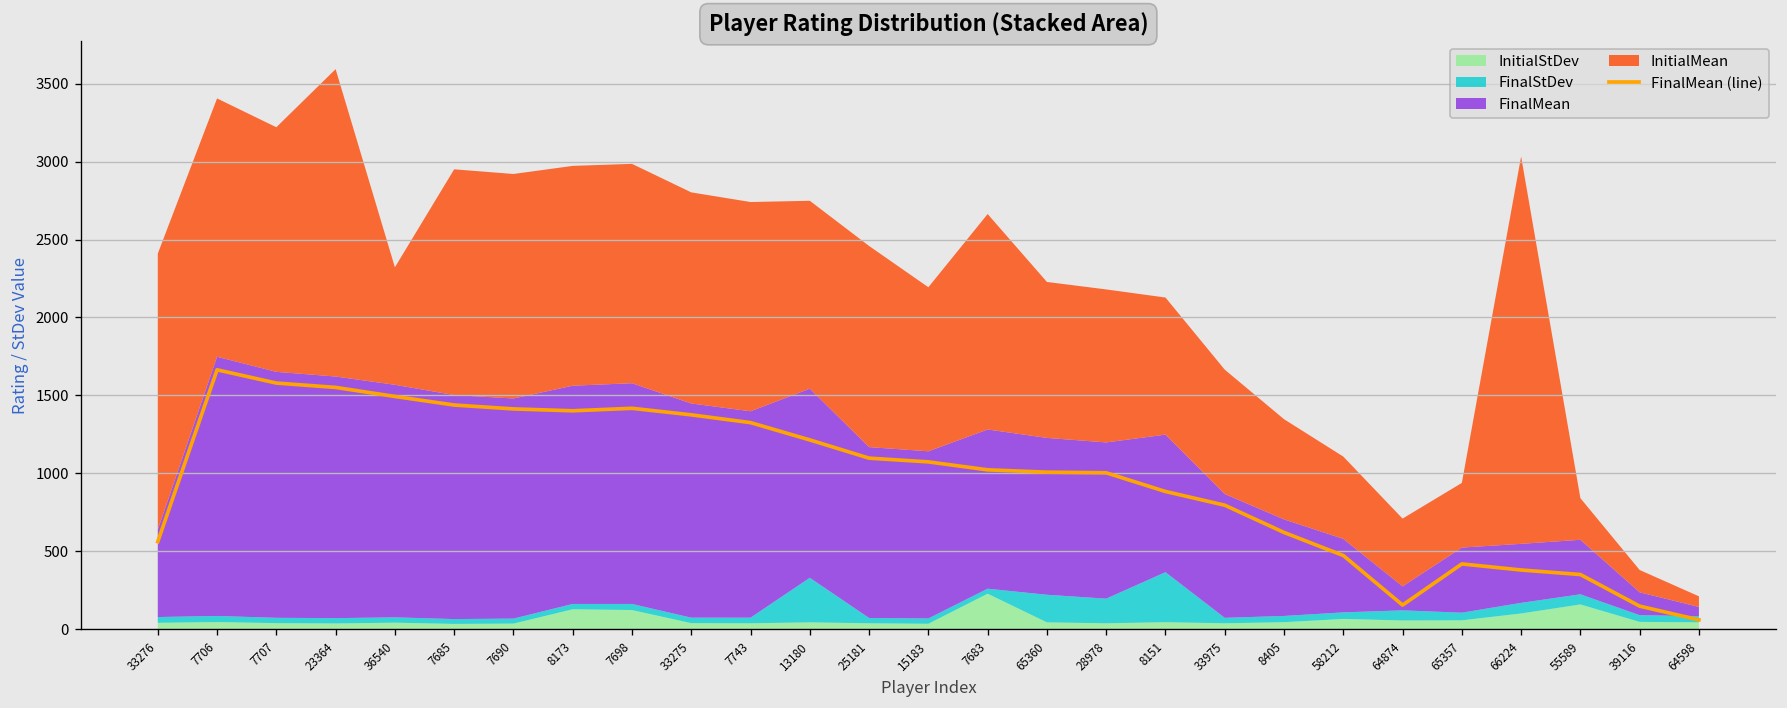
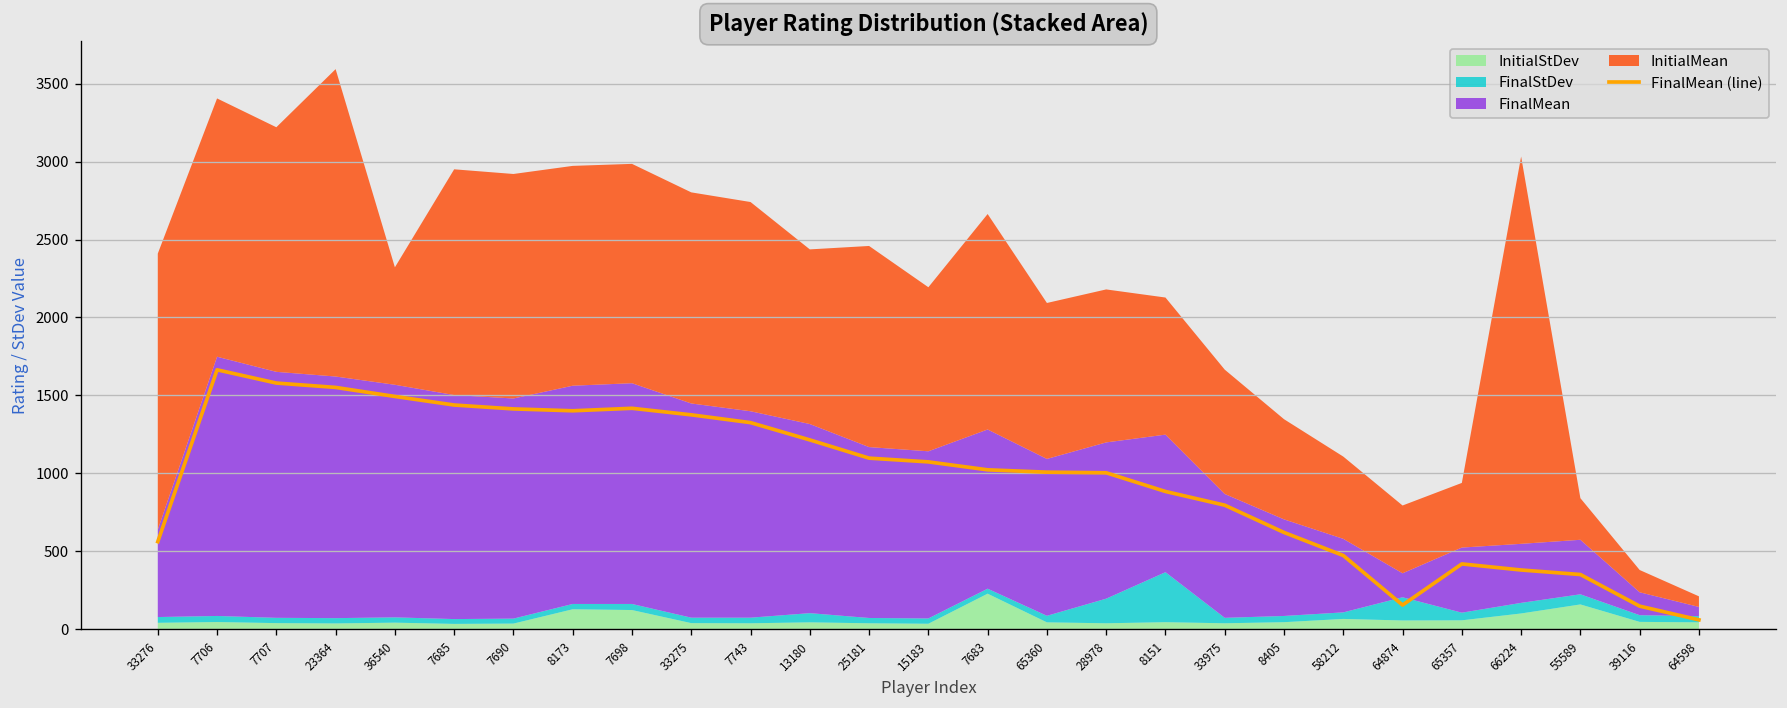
FinalStDev, 13180: 290 -> 60
InitialMean, 13180: 1210 -> 1120
FinalStDev, 65360: 180 -> 40
FinalStDev, 64874: 70 -> 150
